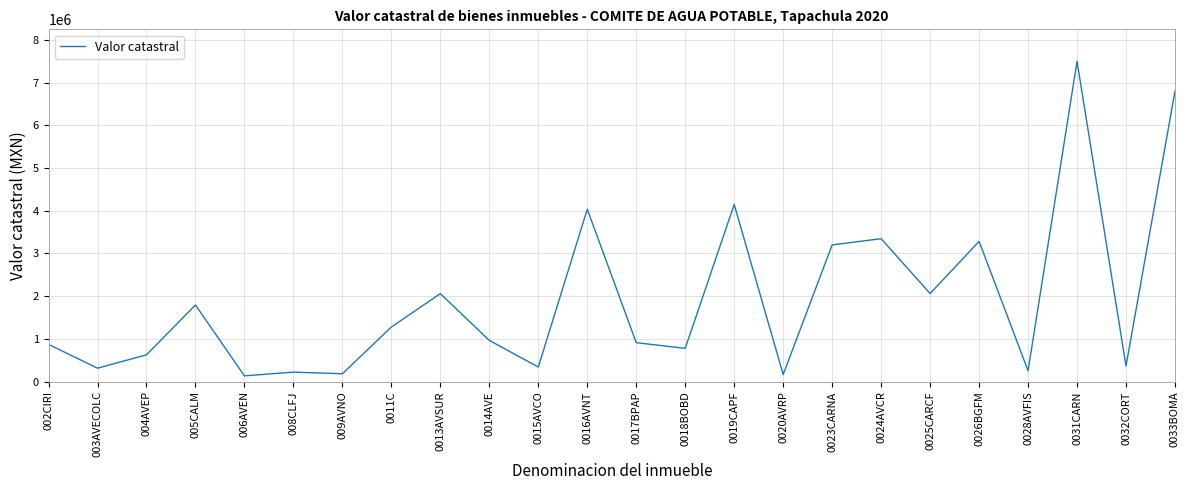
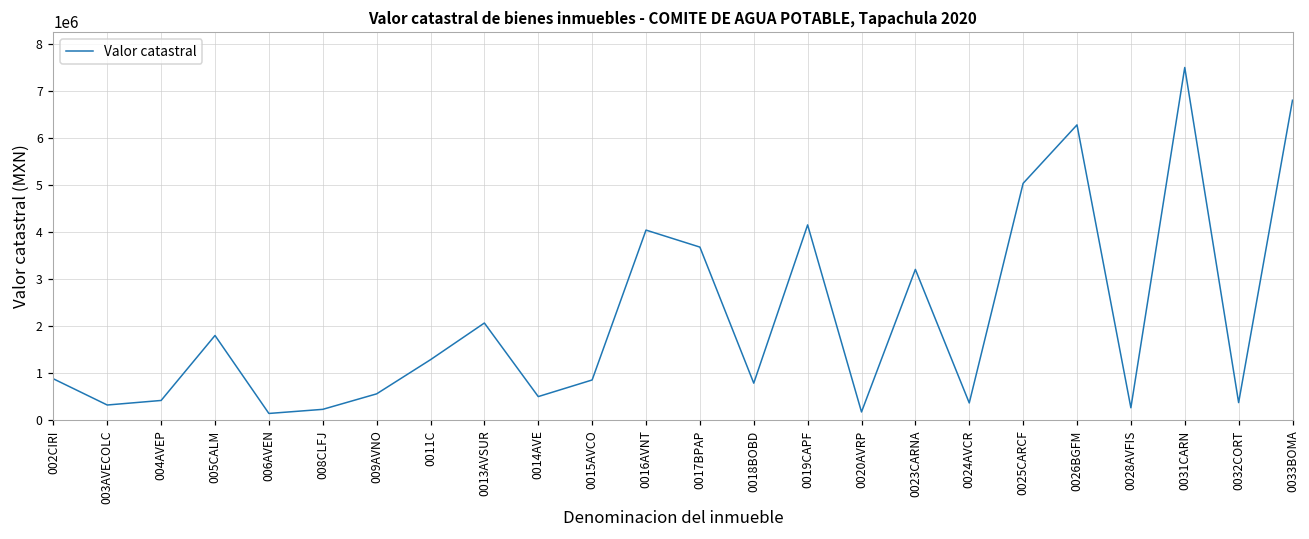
004AVEP: 600000 -> 400000
009AVNO: 200000 -> 600000
0014AVE: 1000000 -> 500000
0015AVCO: 300000 -> 800000
0017BPAP: 900000 -> 3700000
0024AVCR: 3300000 -> 400000
0025CARCF: 2100000 -> 5000000
0026BGFM: 3300000 -> 6300000
